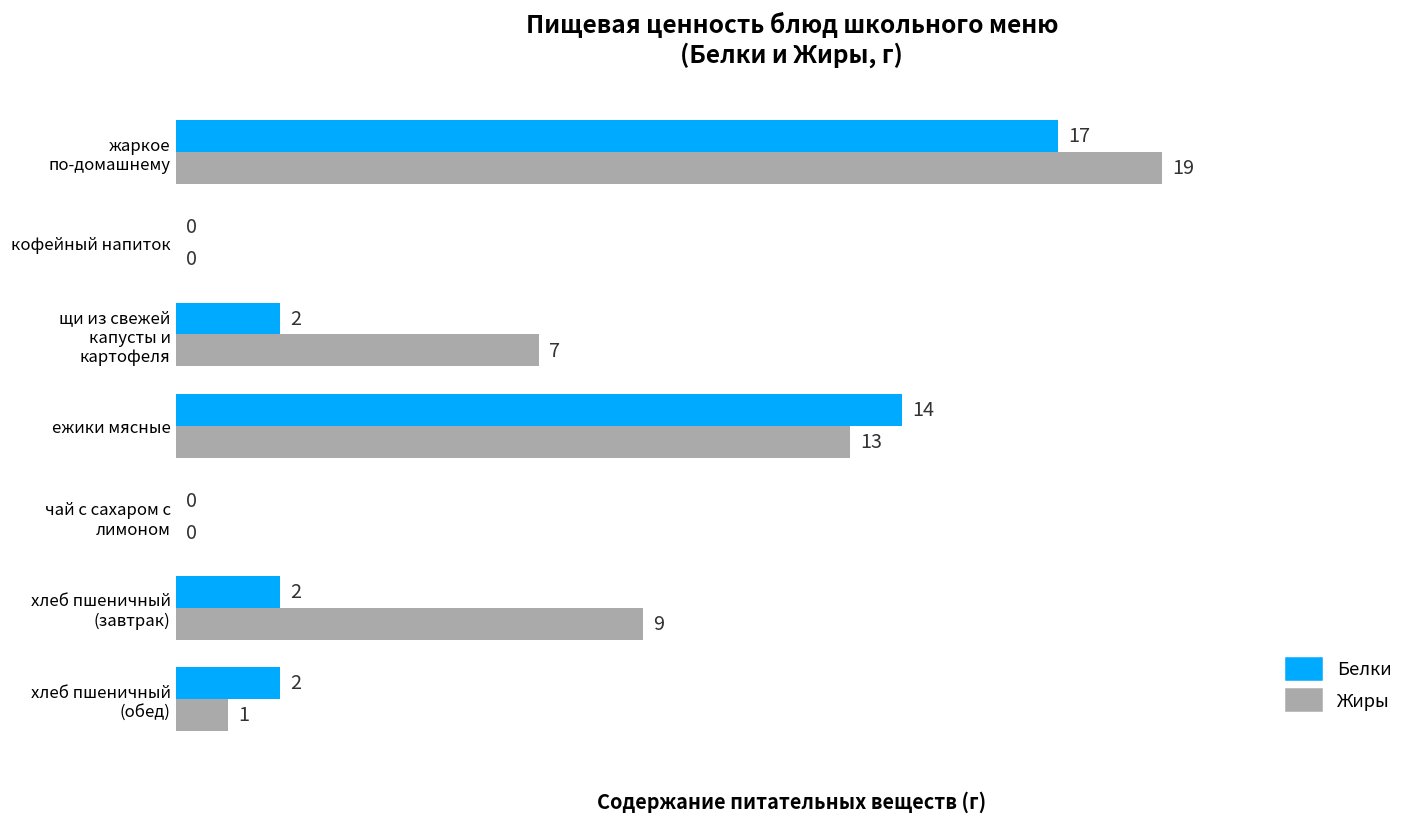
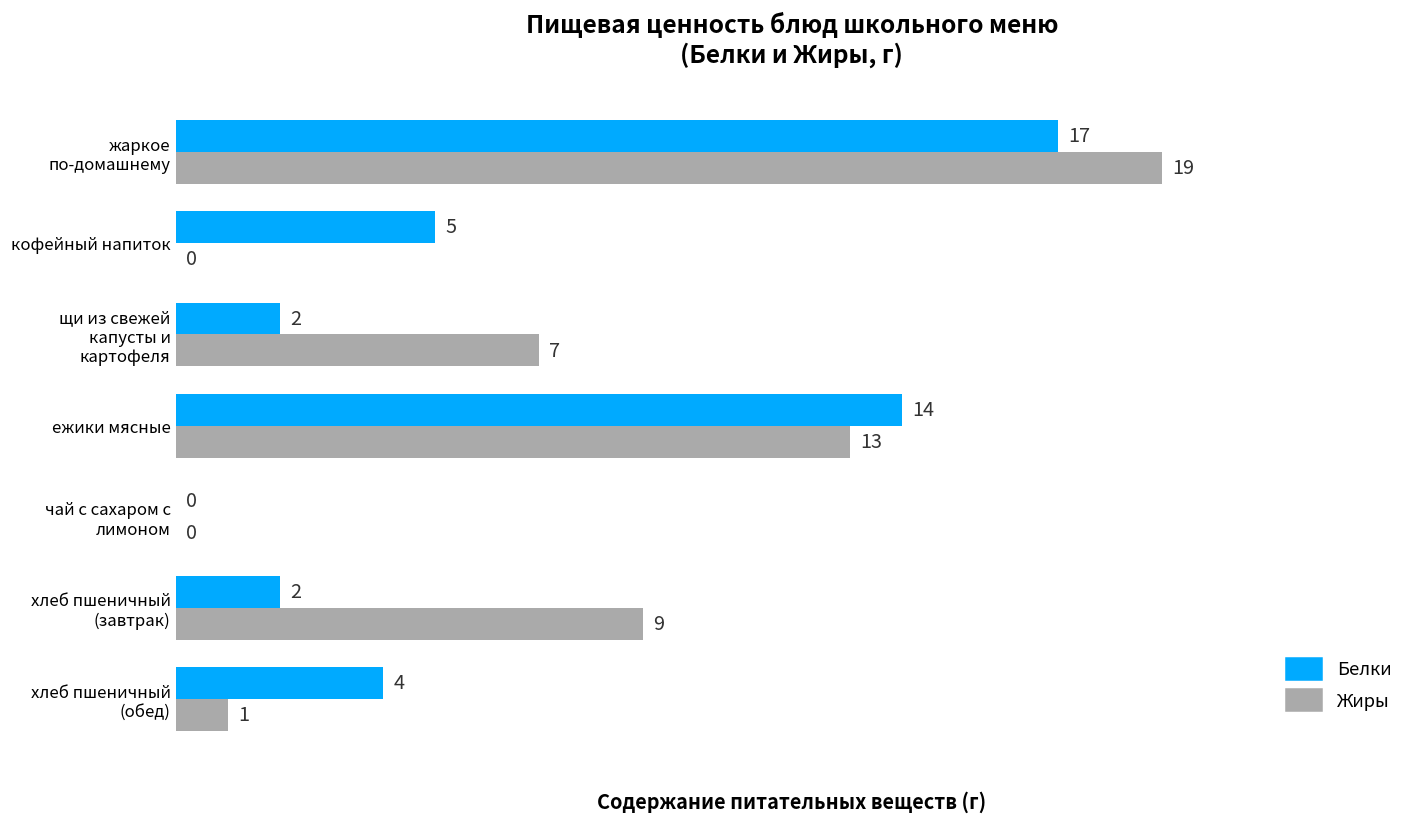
Белки, кофейный напиток: 0 -> 5
Белки, хлеб пшеничный (обед): 2 -> 4
